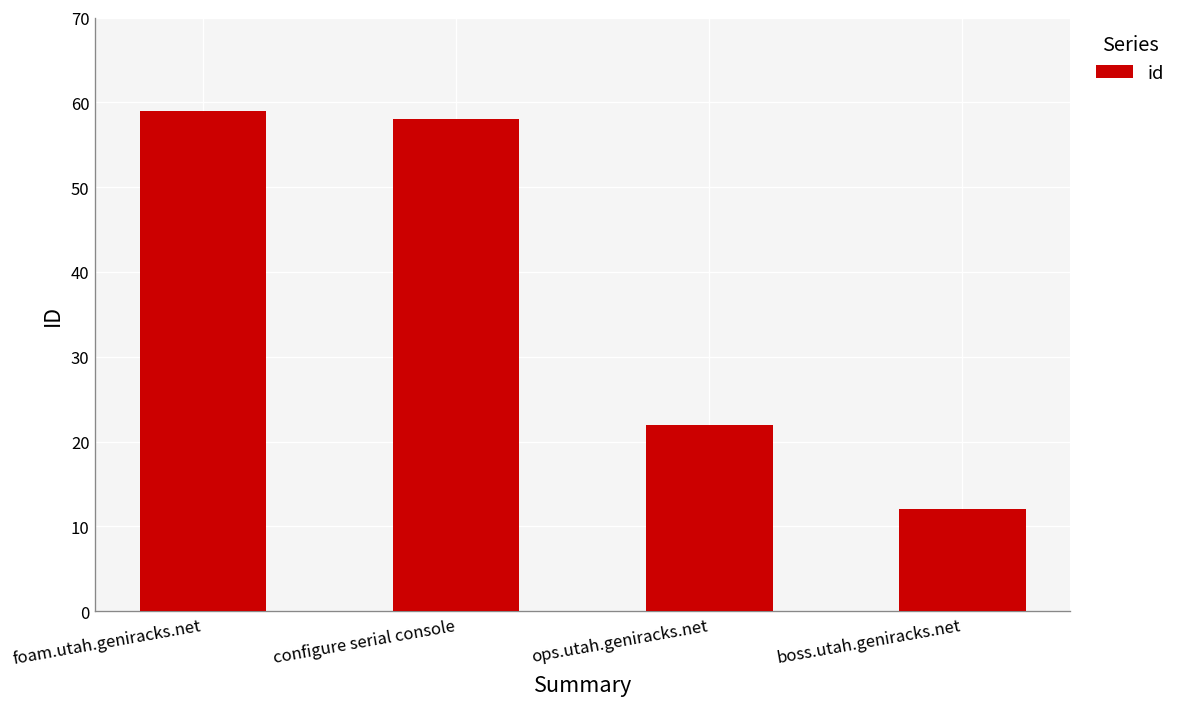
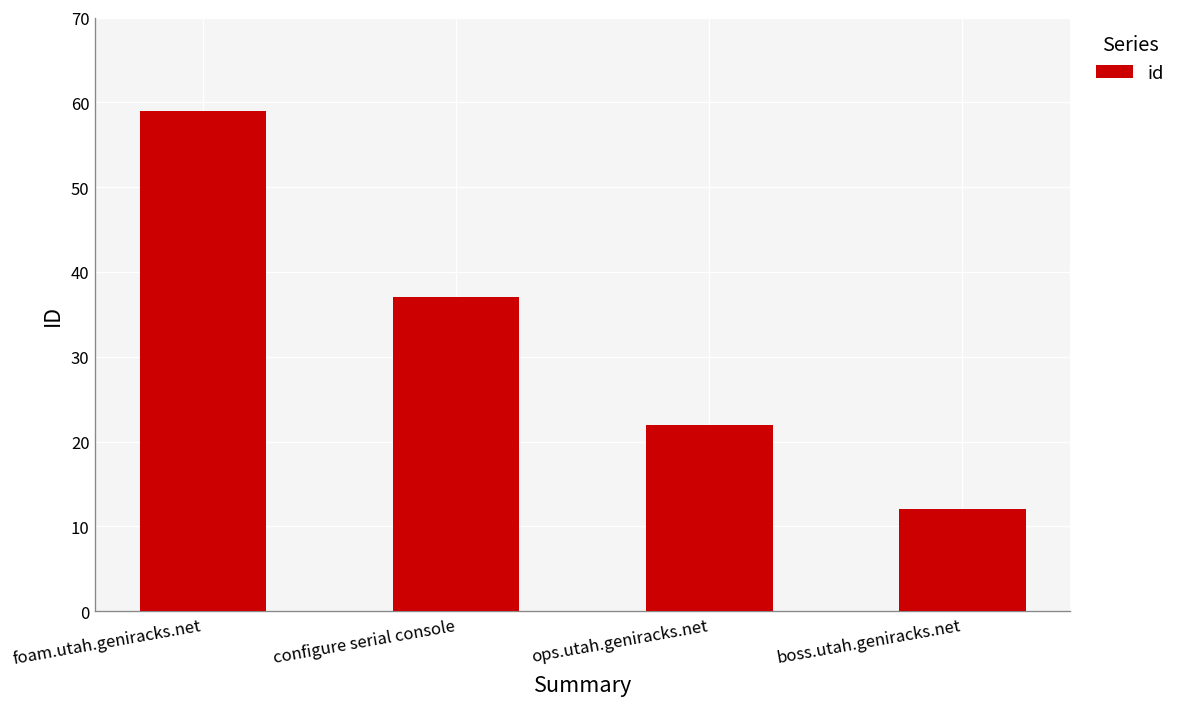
configure serial console: 58 -> 37
